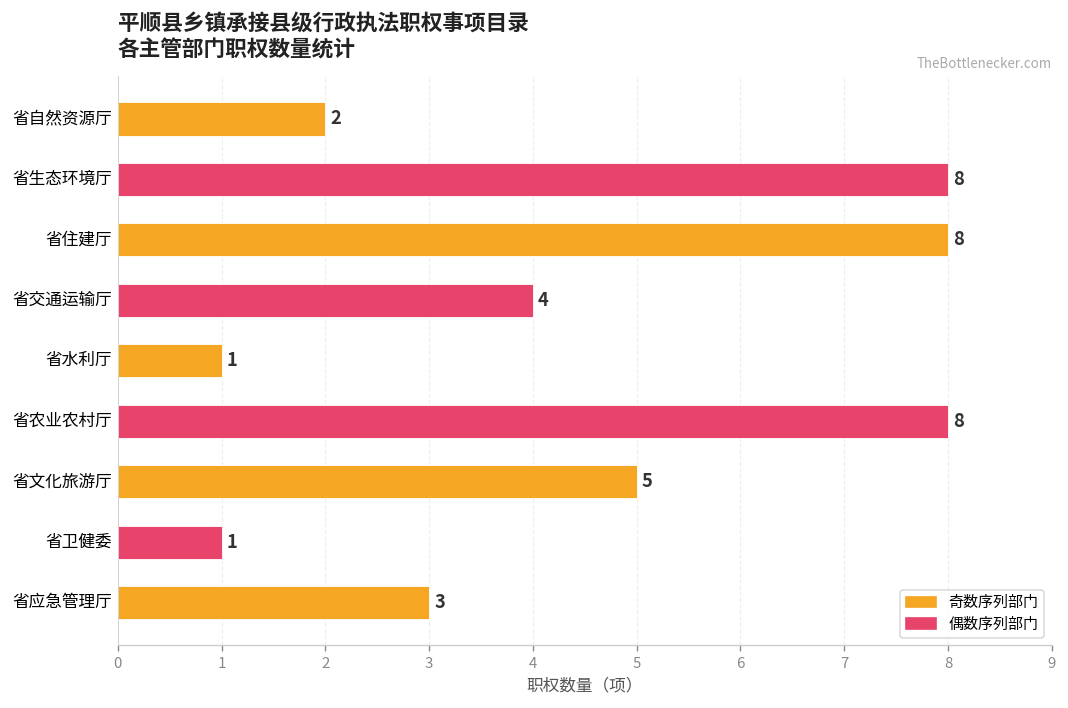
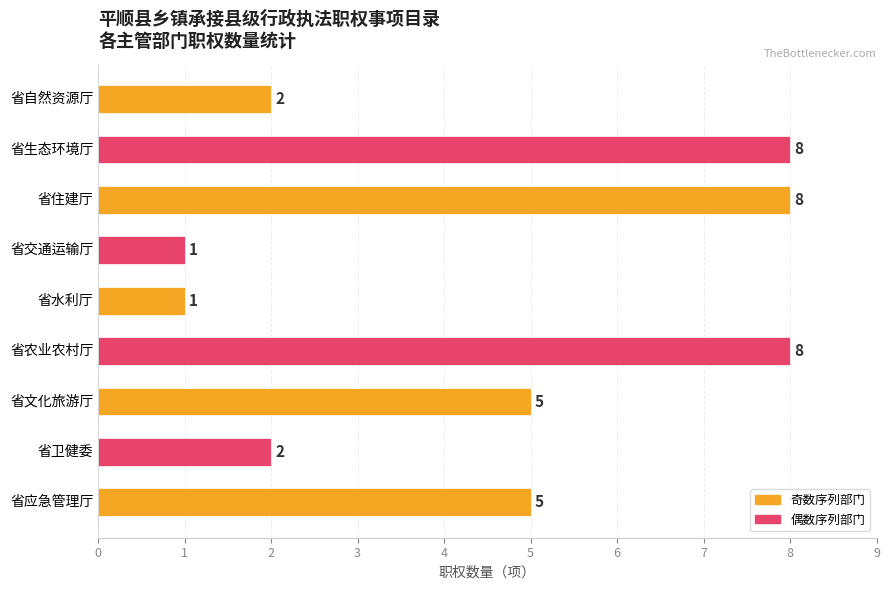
省交通运输厅: 4 -> 1
省卫健委: 1 -> 2
省应急管理厅: 3 -> 5
